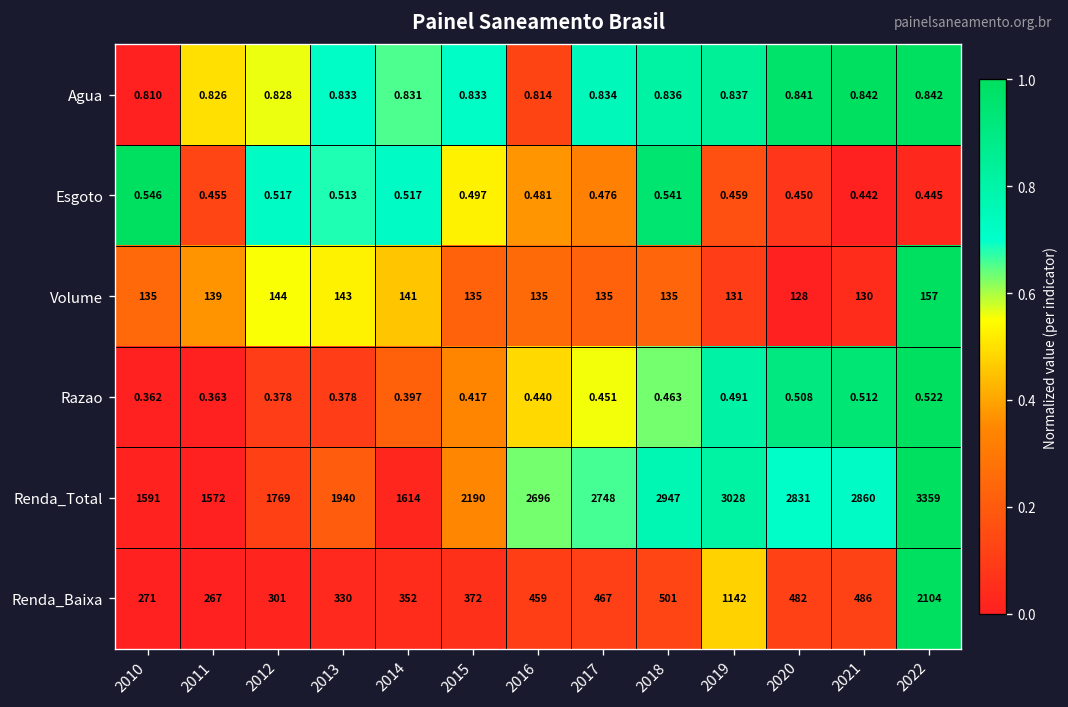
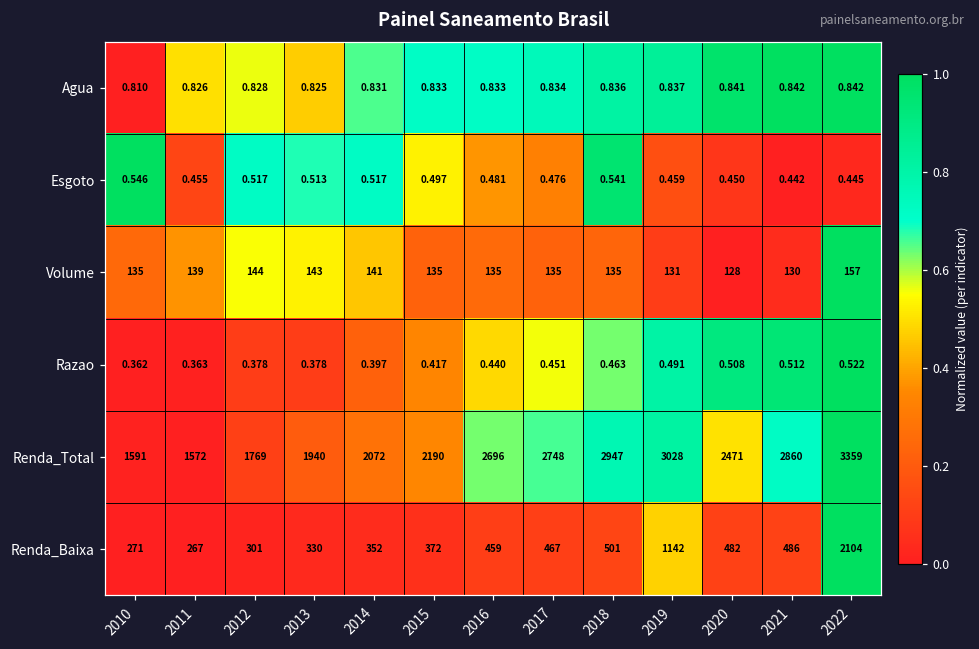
Agua, 2013: 0.833 -> 0.825
Agua, 2016: 0.814 -> 0.833
Renda_Total, 2014: 1614 -> 2072
Renda_Total, 2020: 2831 -> 2471
